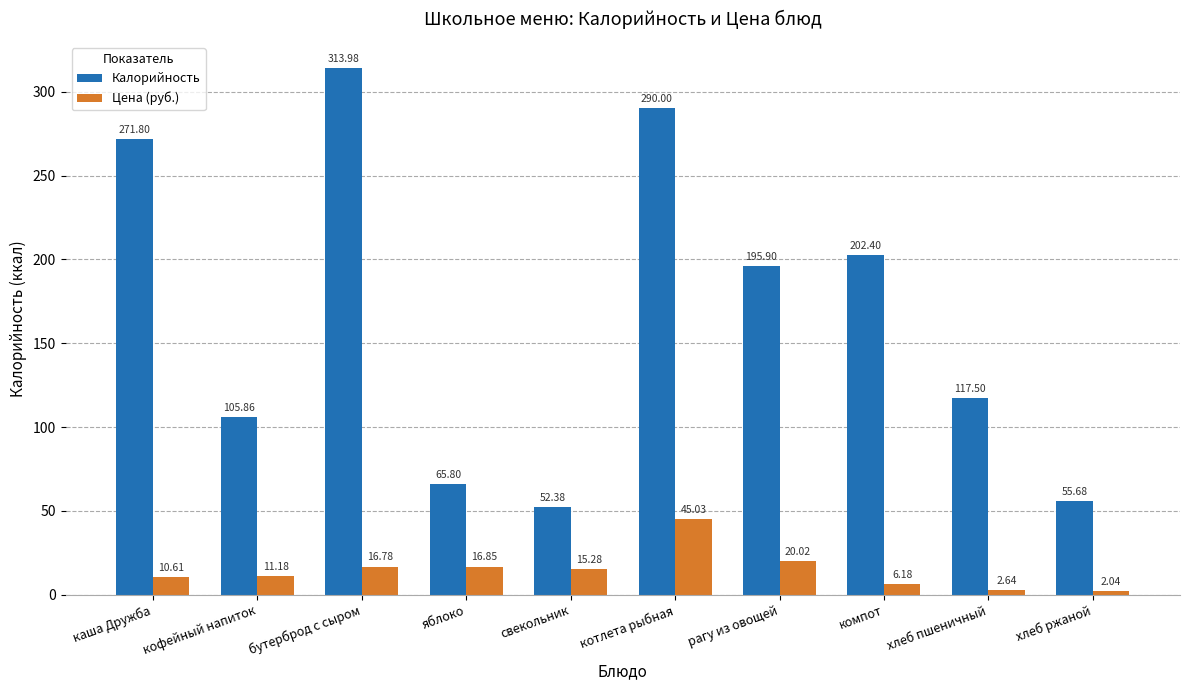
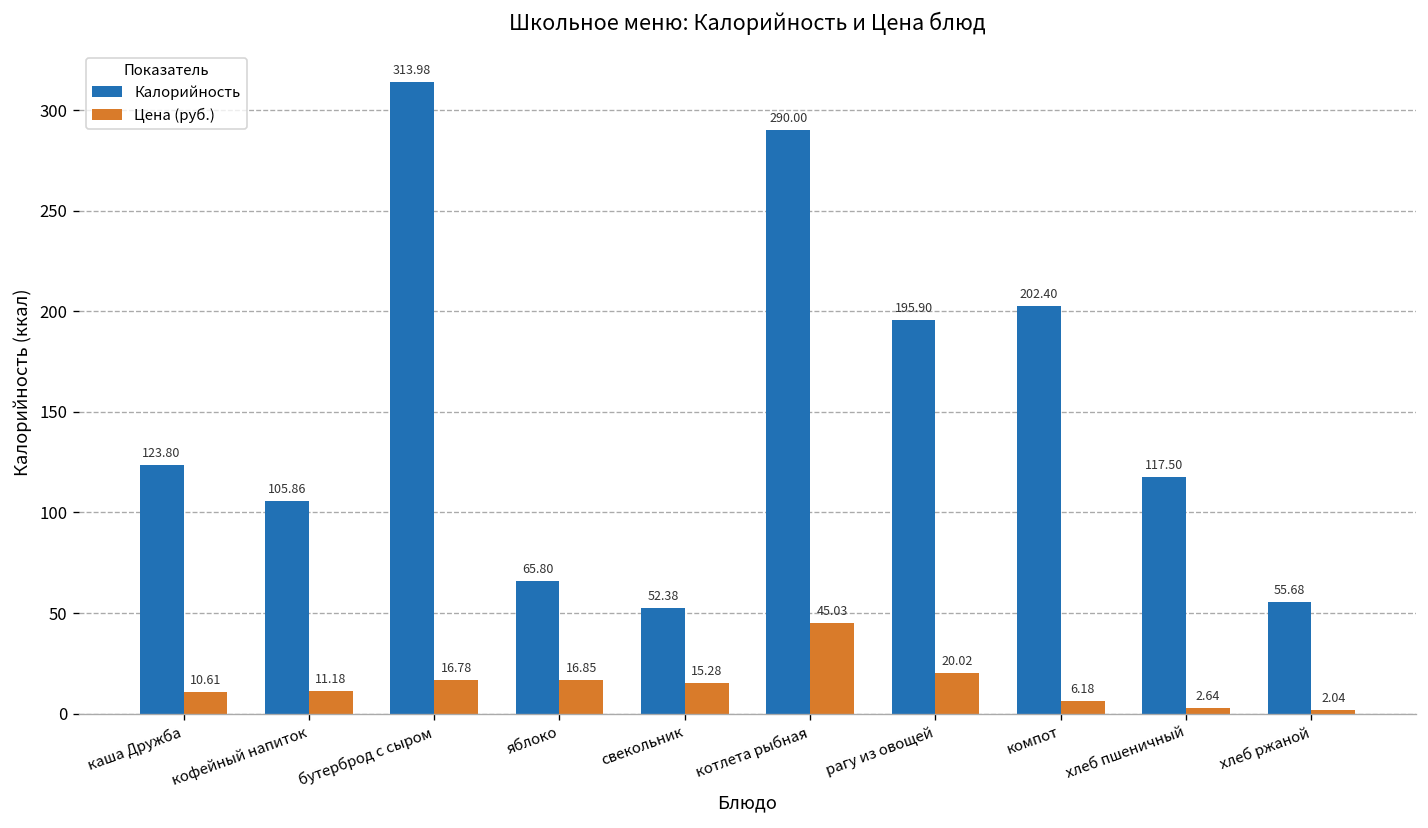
Калорийность, каша Дружба: 271.80 -> 123.80
